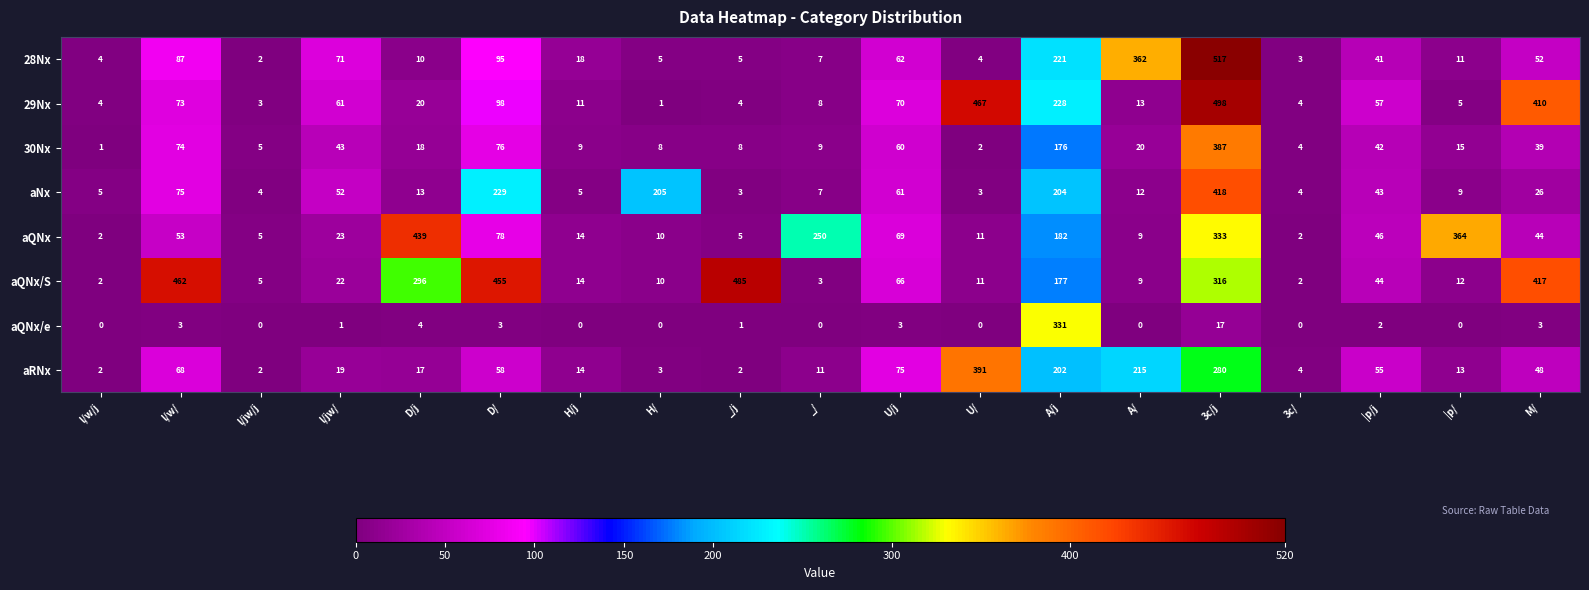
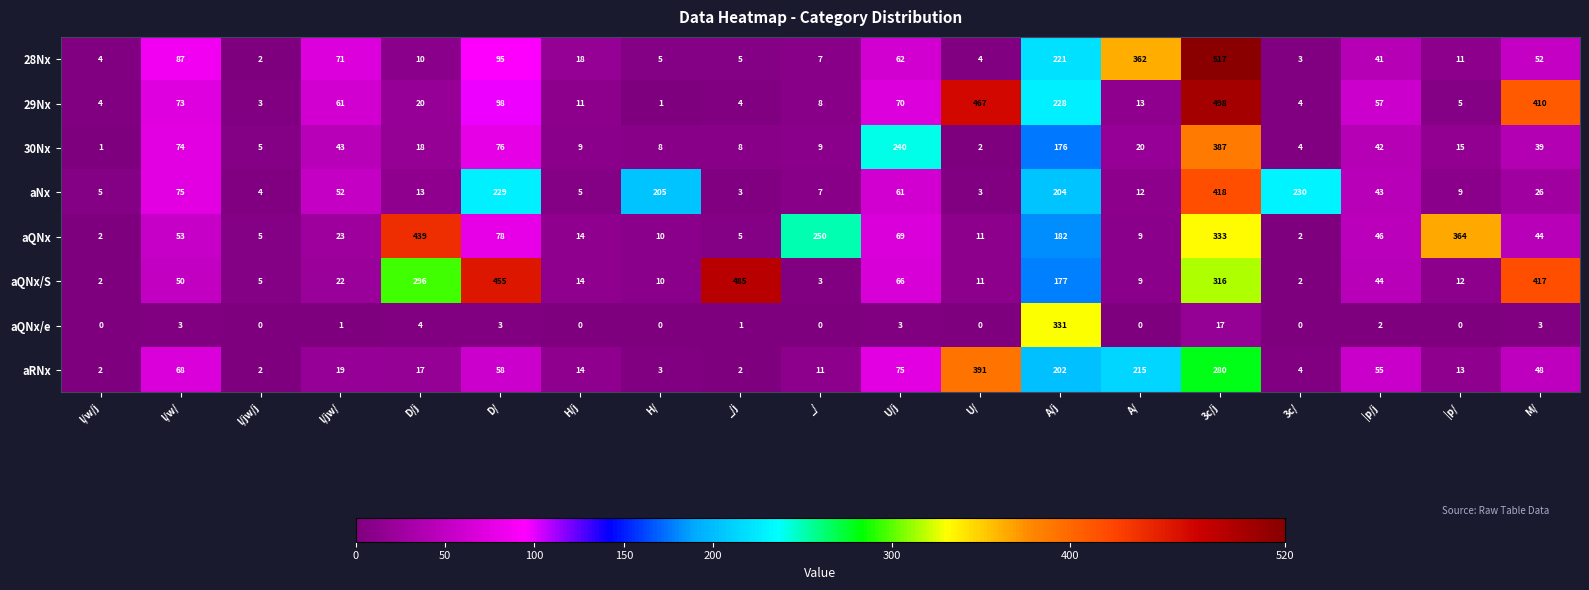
30Nx, U/j: 60 -> 240
aNx, 3c/: 4 -> 230
aQNx/S, l/w/: 462 -> 50
